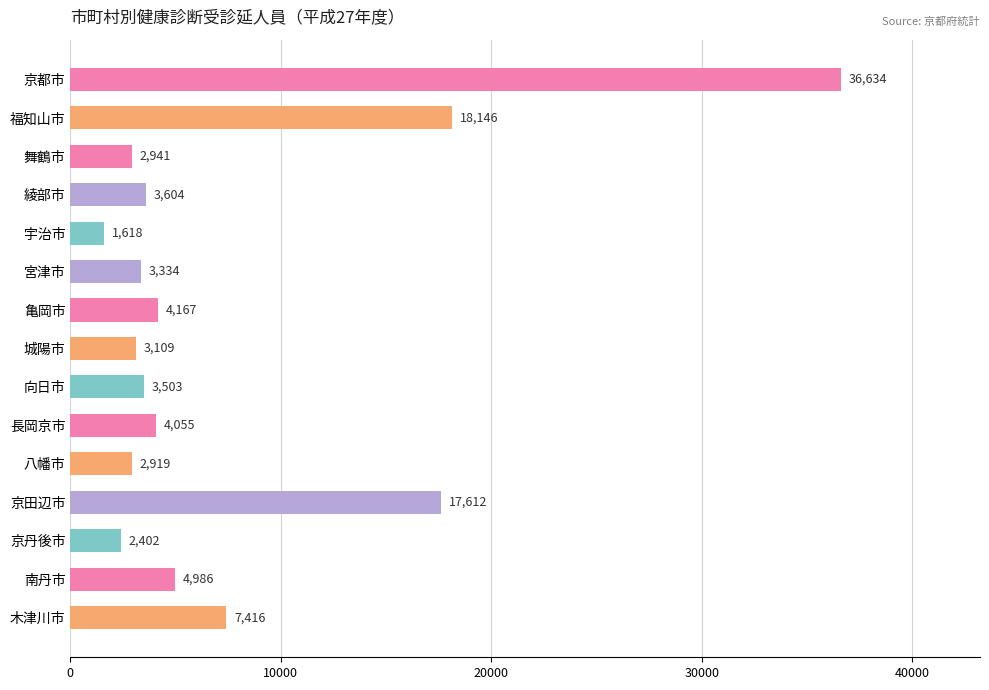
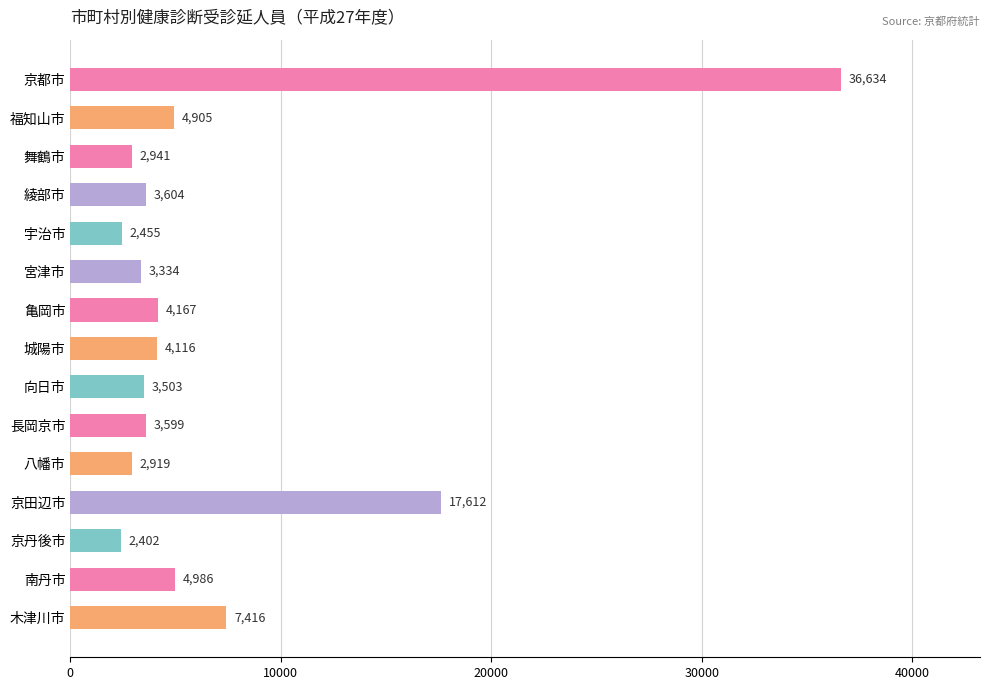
福知山市: 18,146 -> 4,905
宇治市: 1,618 -> 2,455
城陽市: 3,109 -> 4,116
長岡京市: 4,055 -> 3,599
